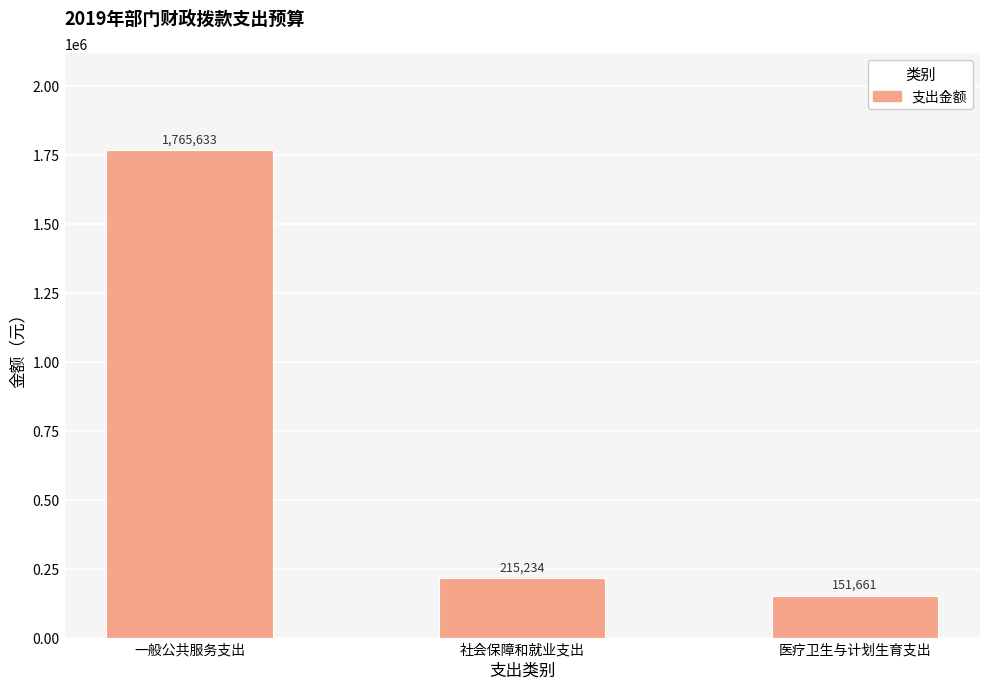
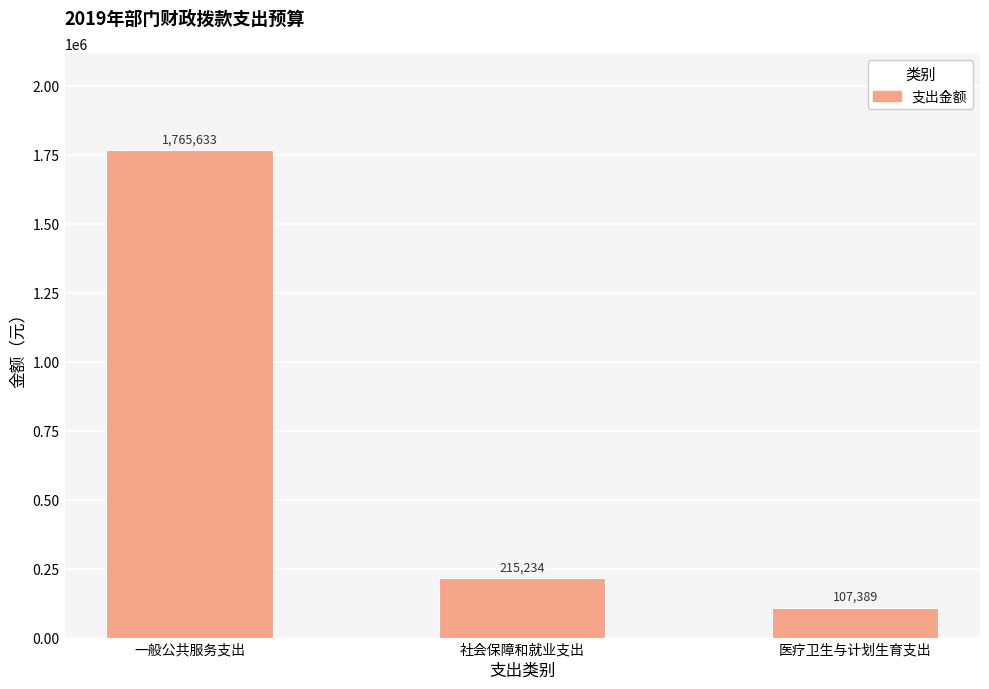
医疗卫生与计划生育支出: 151,661 -> 107,389
